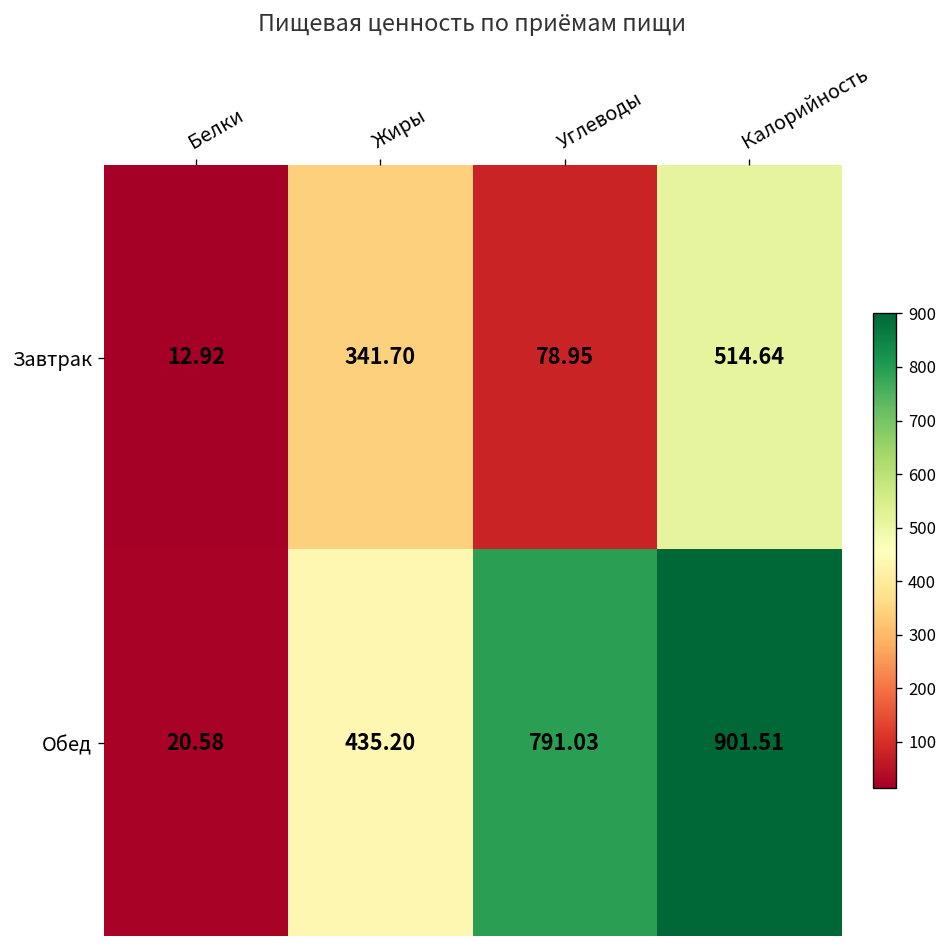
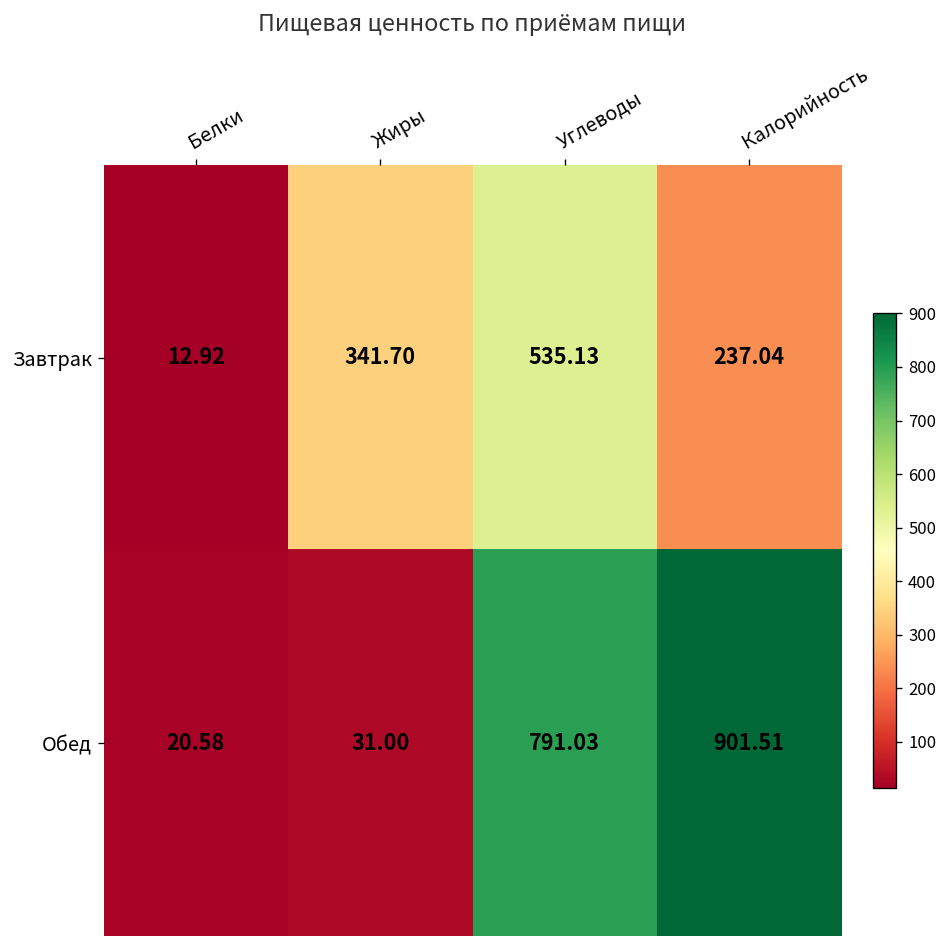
Завтрак, Углеводы: 78.95 -> 535.13
Завтрак, Калорийность: 514.64 -> 237.04
Обед, Жиры: 435.20 -> 31.00
